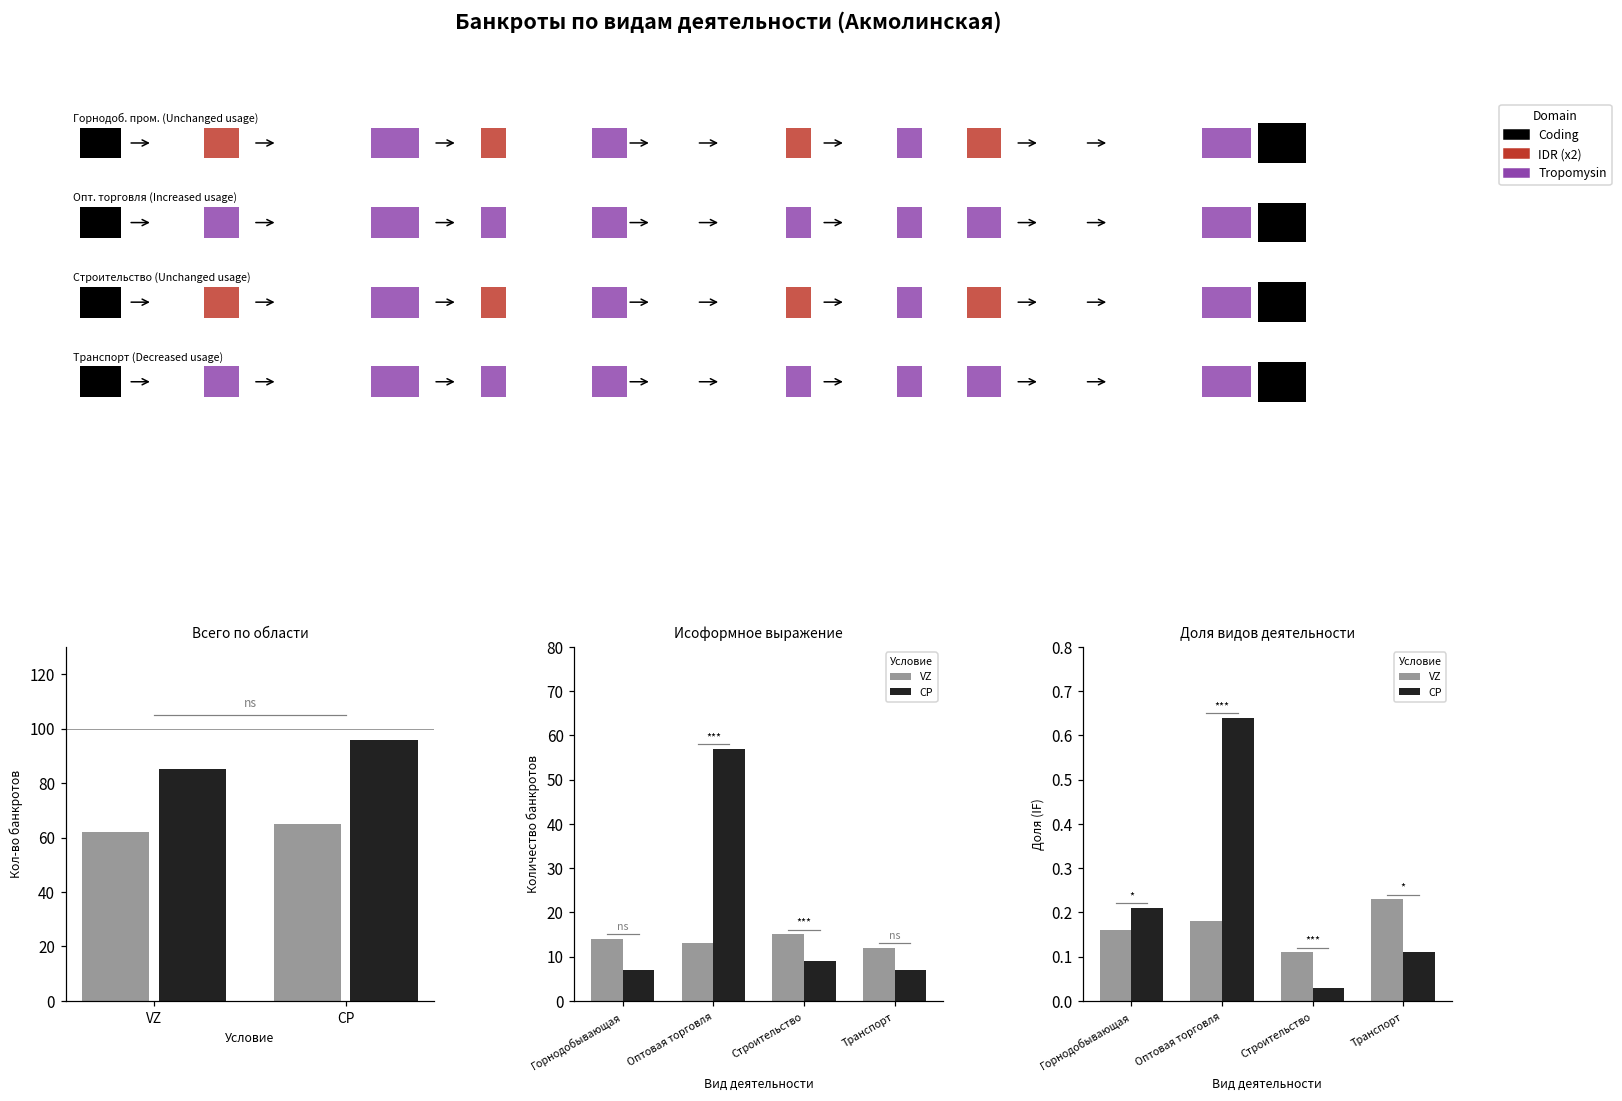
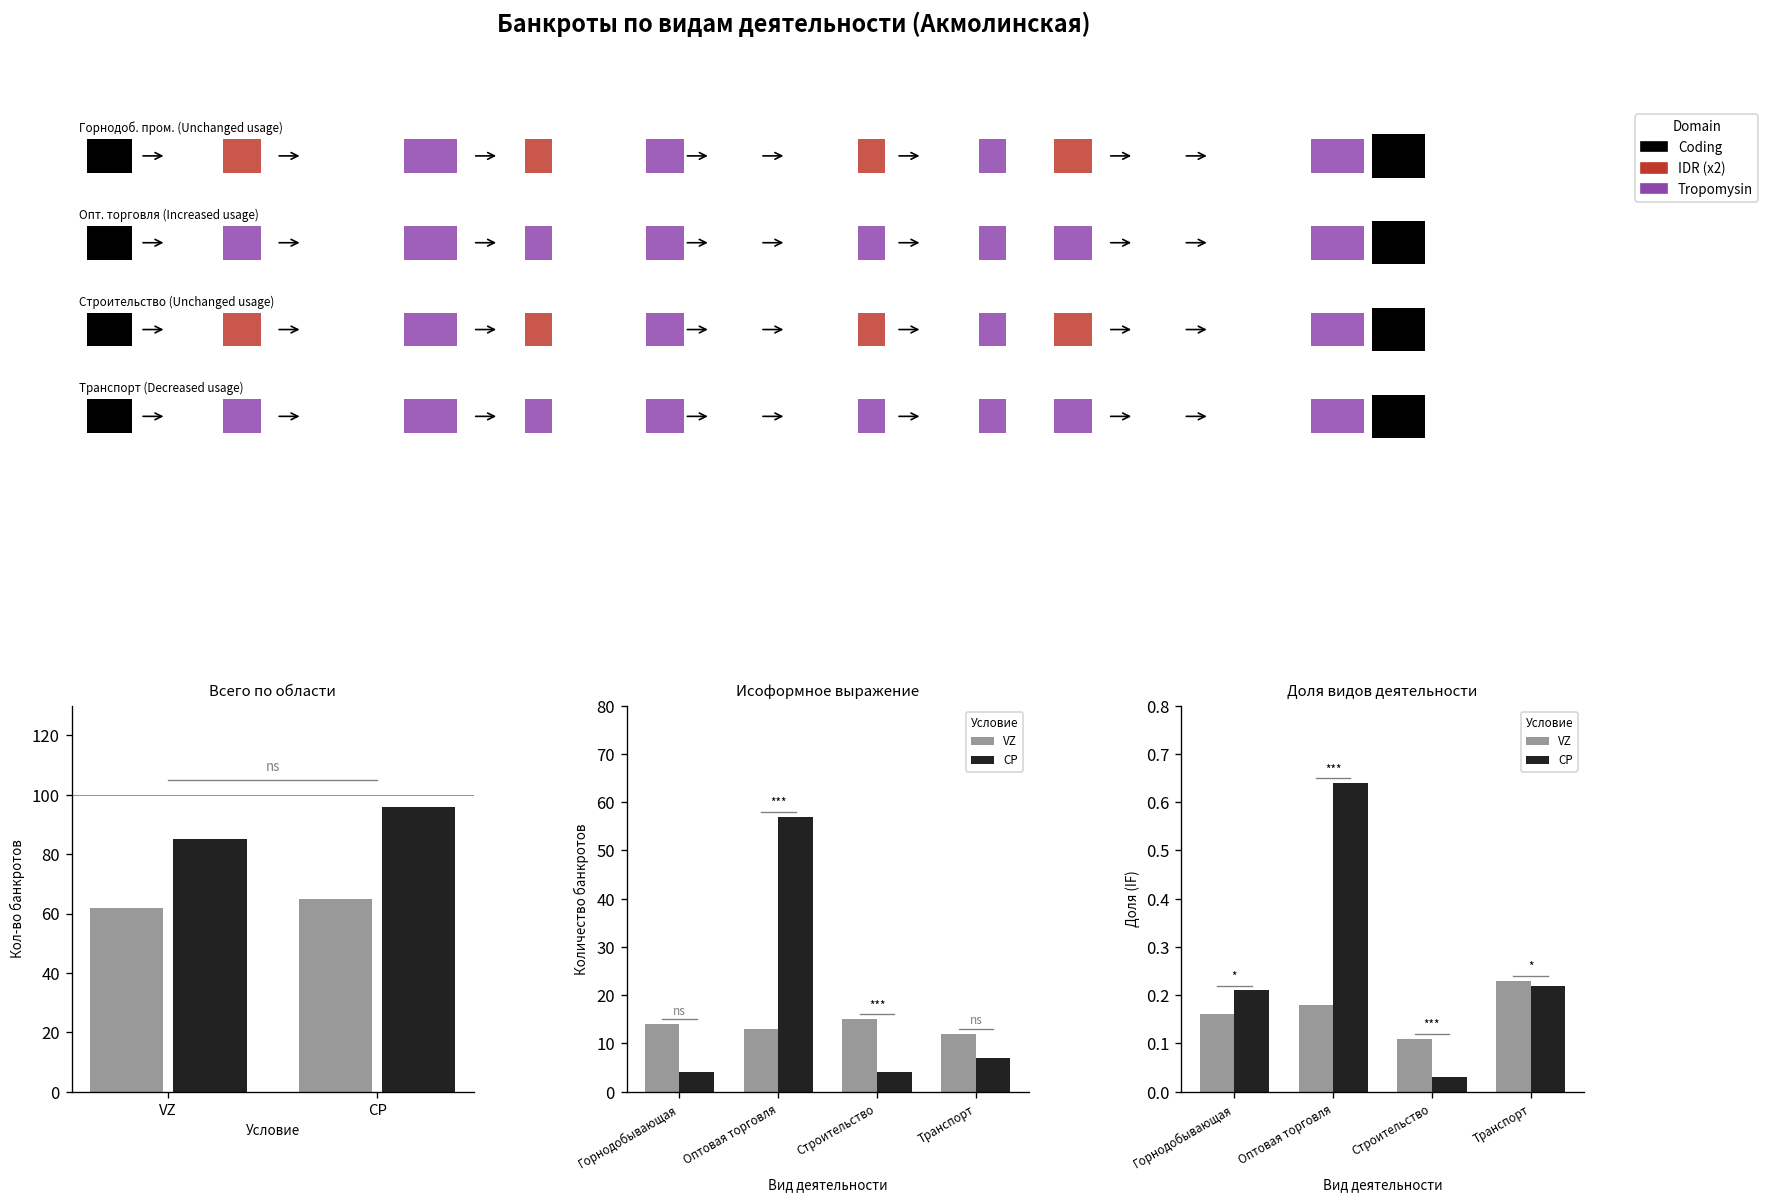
Иcоформное выражение, CP, Горнодобывающая: 7 -> 4
Иcоформное выражение, CP, Строительство: 9 -> 4
Доля видов деятельности, CP, Транспорт: 0.11 -> 0.22
